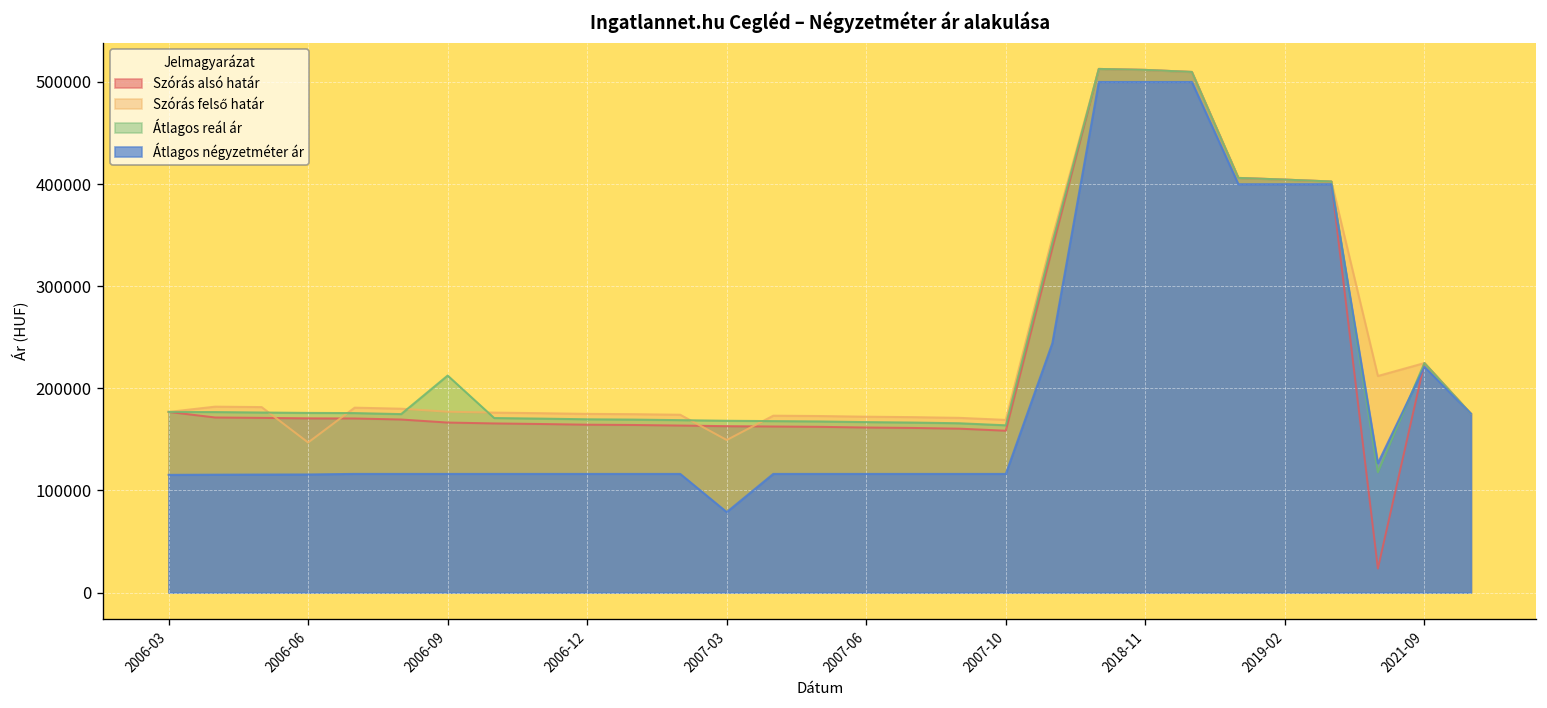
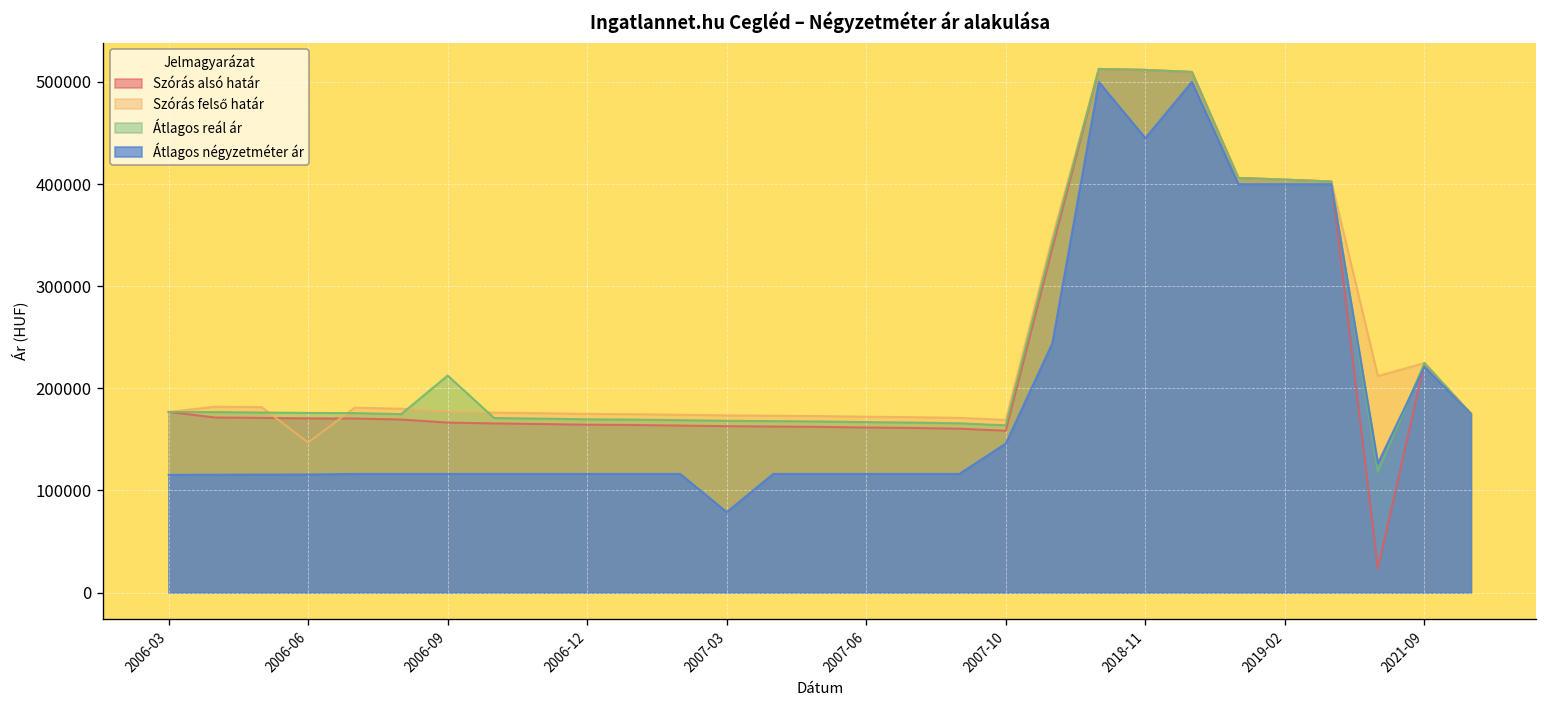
Szórás felső határ, 2007-03: 150000 -> 170000
Átlagos négyzetméter ár, 2007-10: 120000 -> 150000
Átlagos négyzetméter ár, 2018-11: 500000 -> 450000
